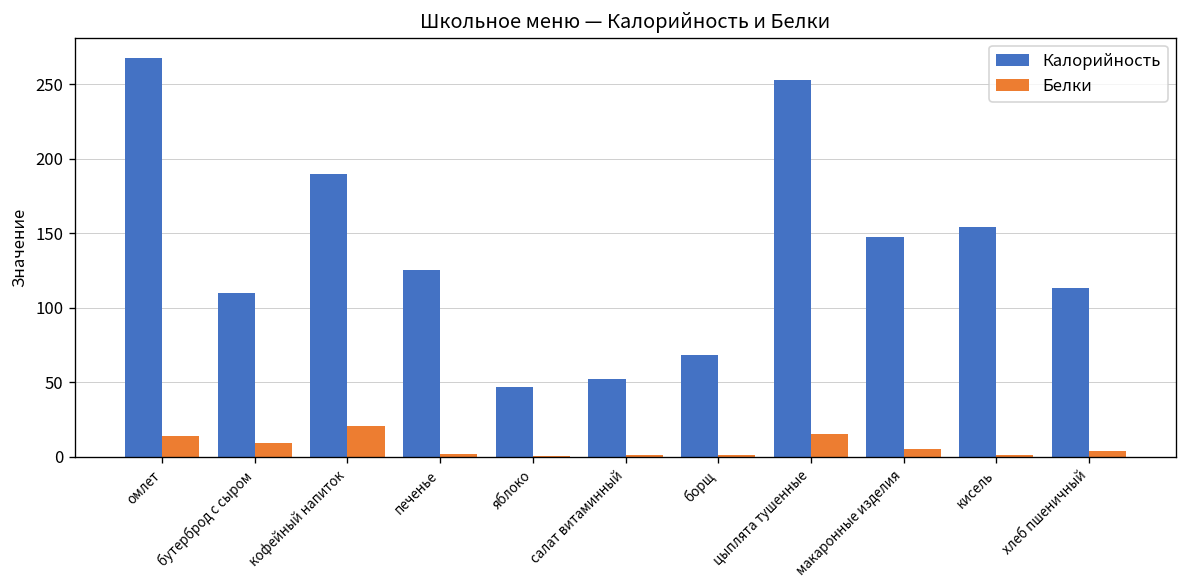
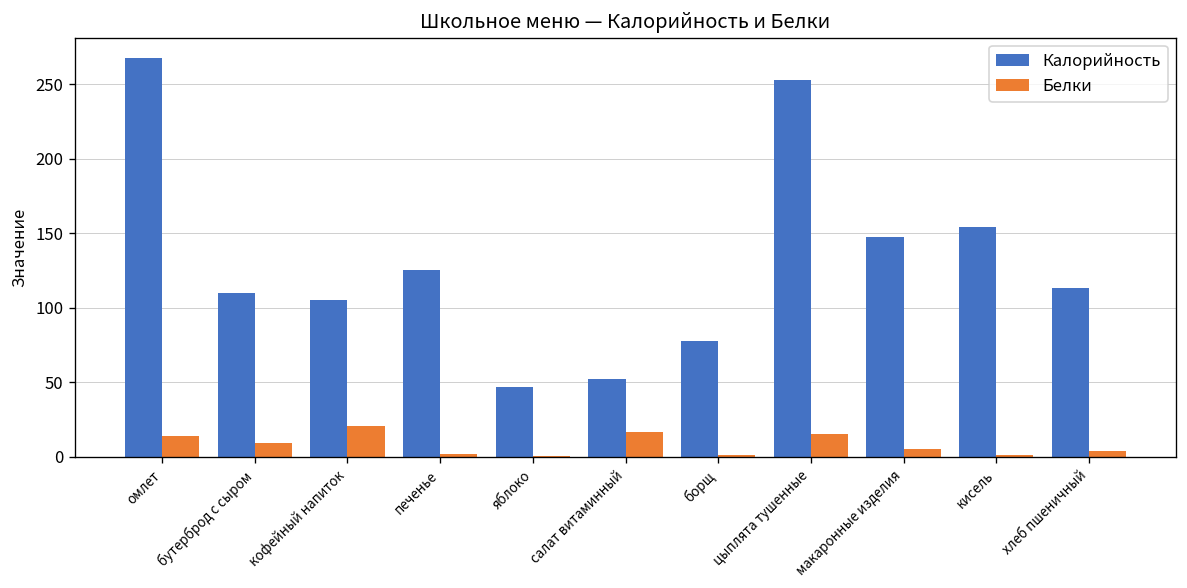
Калорийность, кофейный напиток: 190 -> 105
Белки, салат витаминный: 1 -> 16
Калорийность, борщ: 68 -> 78
